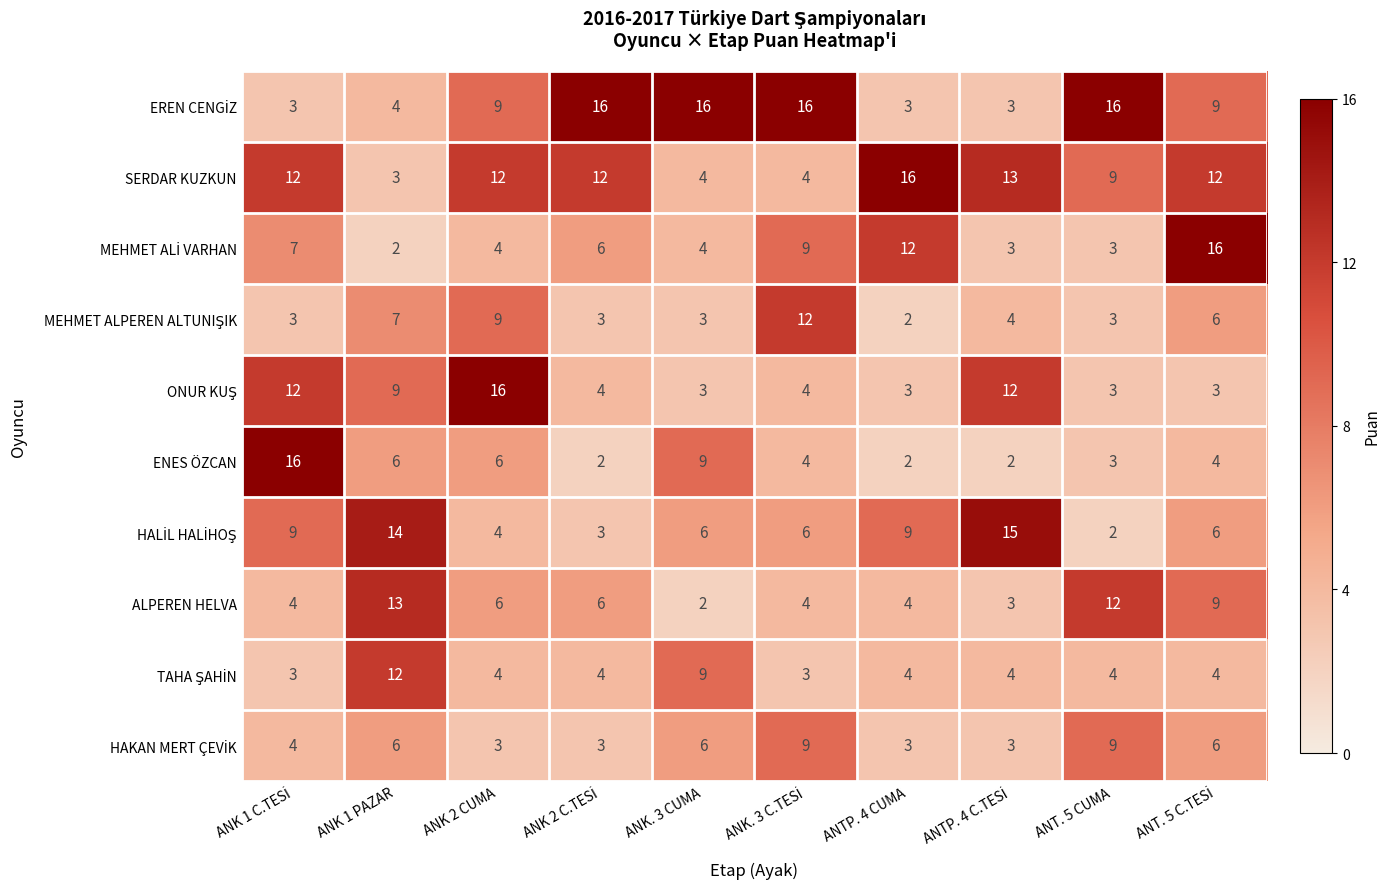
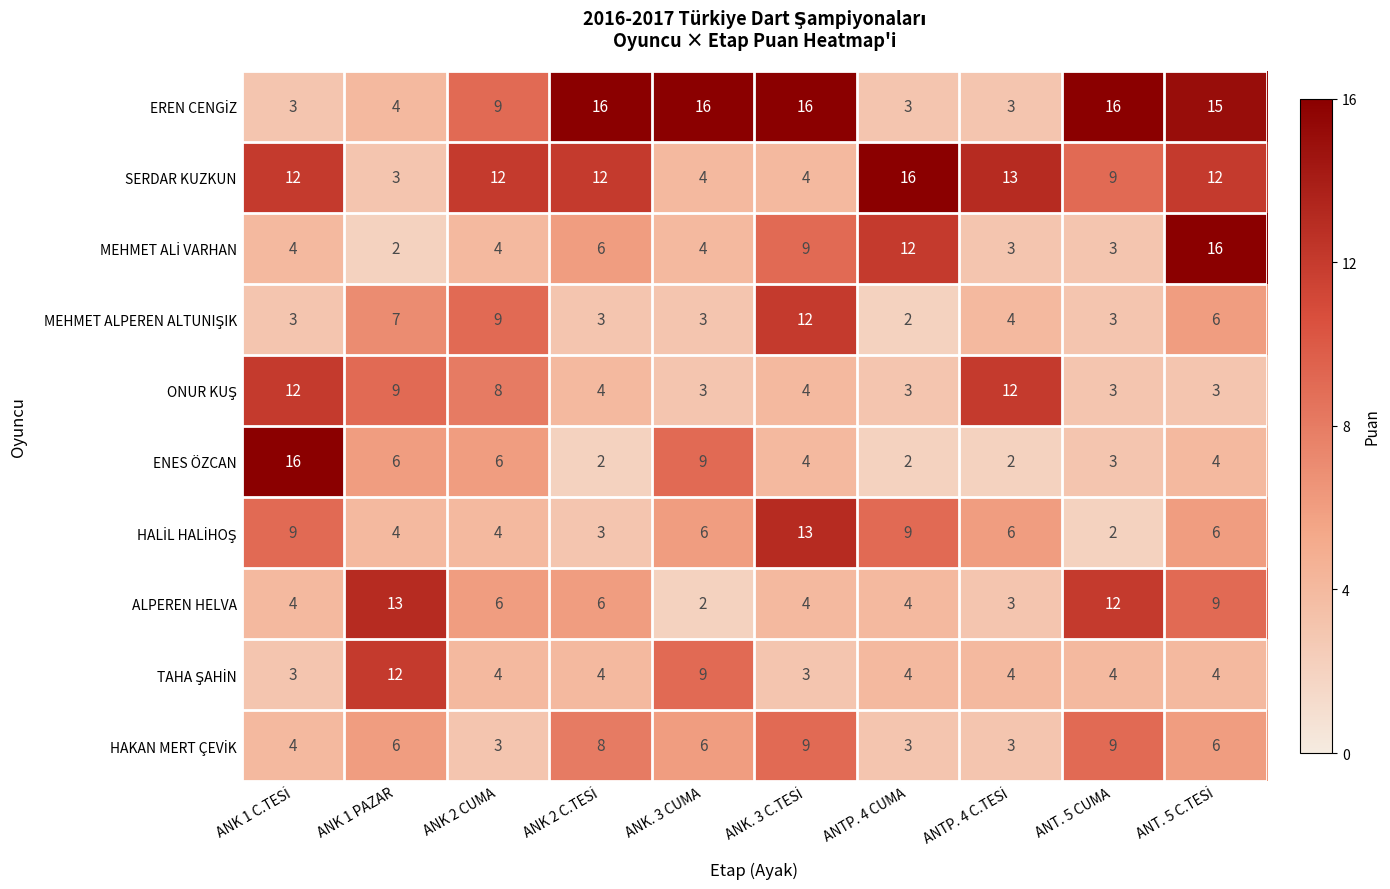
EREN CENGİZ, ANT. 5 C.TESİ: 9 -> 15
MEHMET ALİ VARHAN, ANK 1 C.TESİ: 7 -> 4
ONUR KUŞ, ANK 2 CUMA: 16 -> 8
HALİL HALİHOŞ, ANK 1 PAZAR: 14 -> 4
HALİL HALİHOŞ, ANK. 3 C.TESİ: 6 -> 13
HALİL HALİHOŞ, ANTP. 4 C.TESİ: 15 -> 6
HAKAN MERT ÇEVİK, ANK 2 C.TESİ: 3 -> 8
